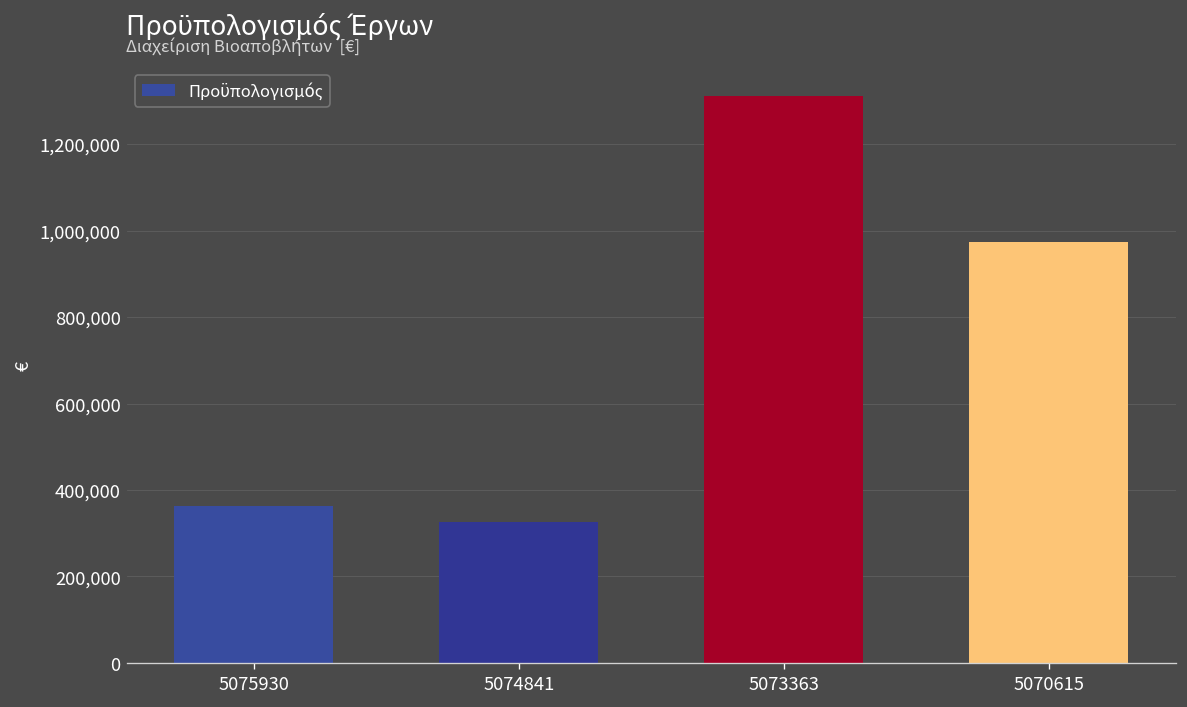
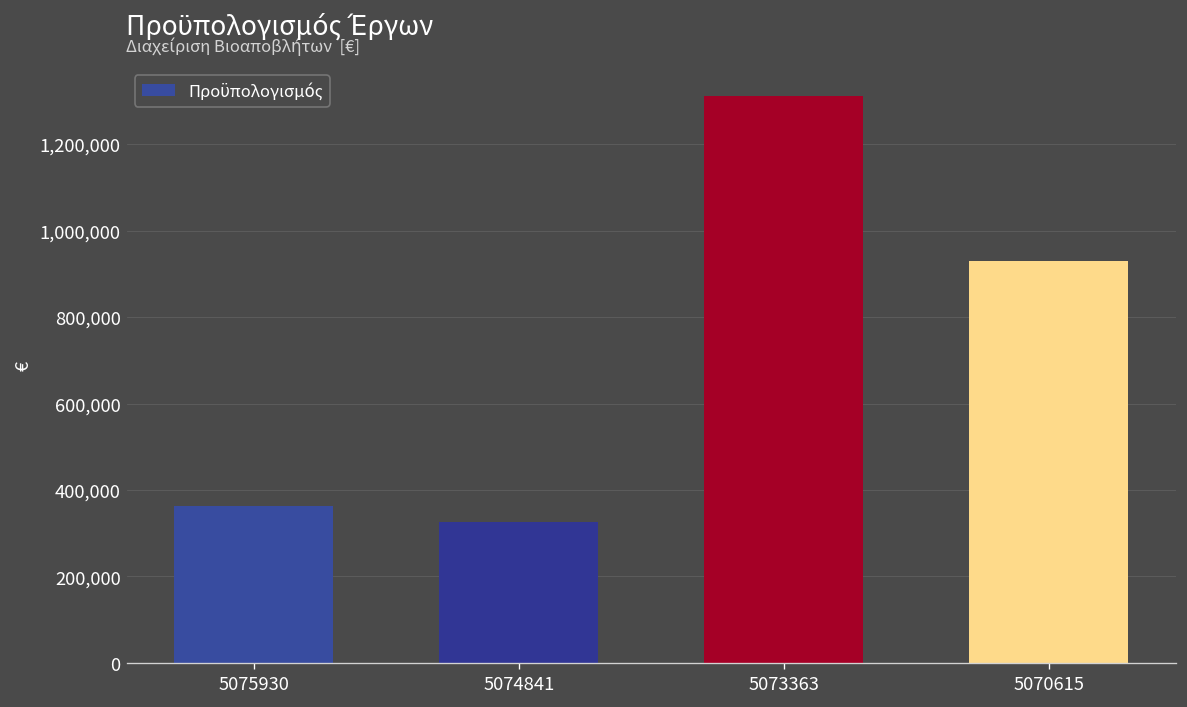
5070615: 970,000 -> 930,000
